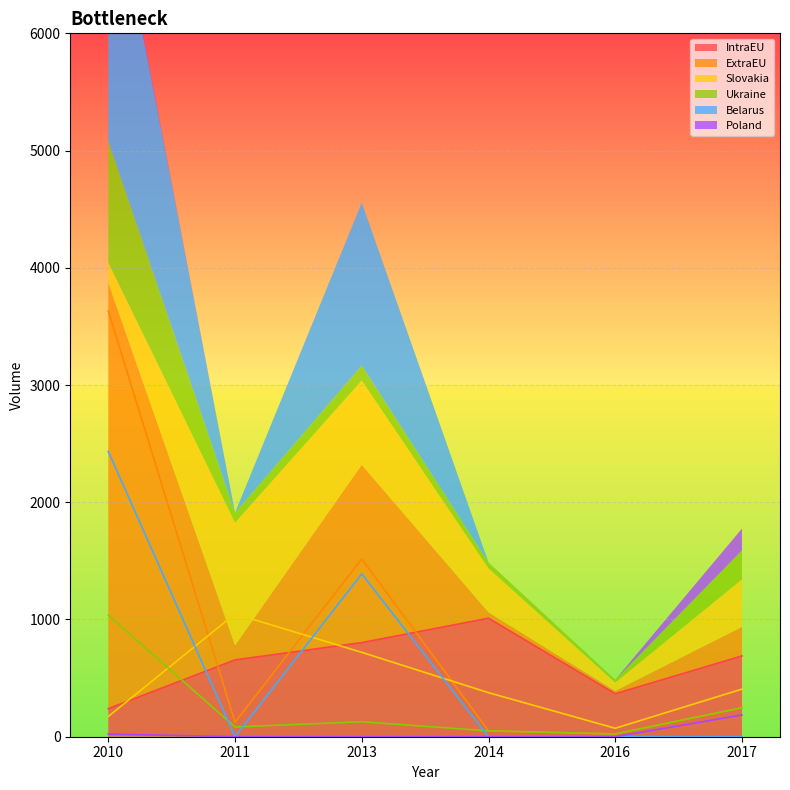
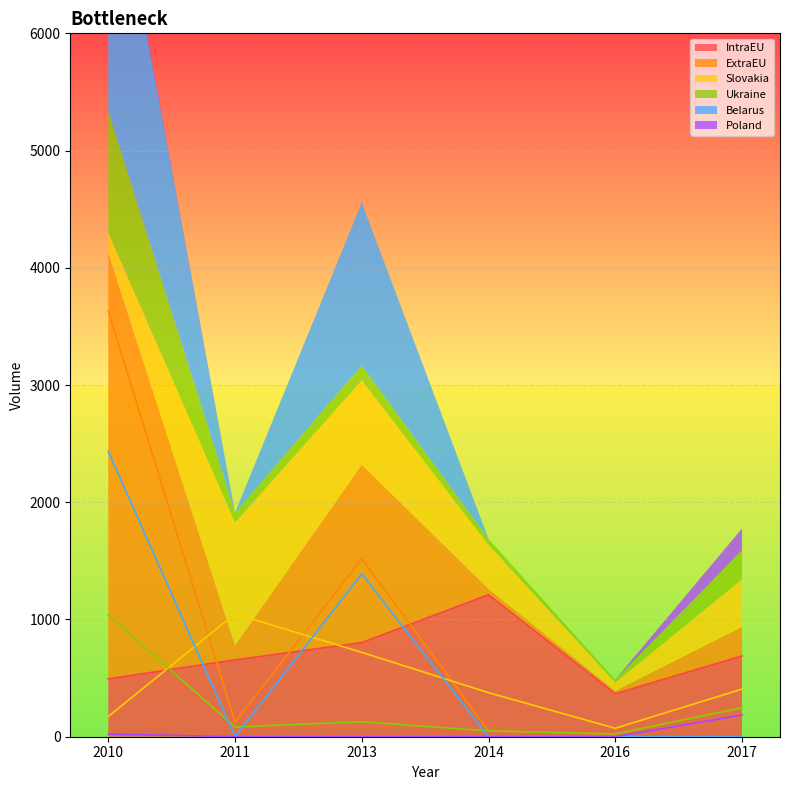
IntraEU, 2010: 240 -> 490
IntraEU, 2014: 1010 -> 1210
